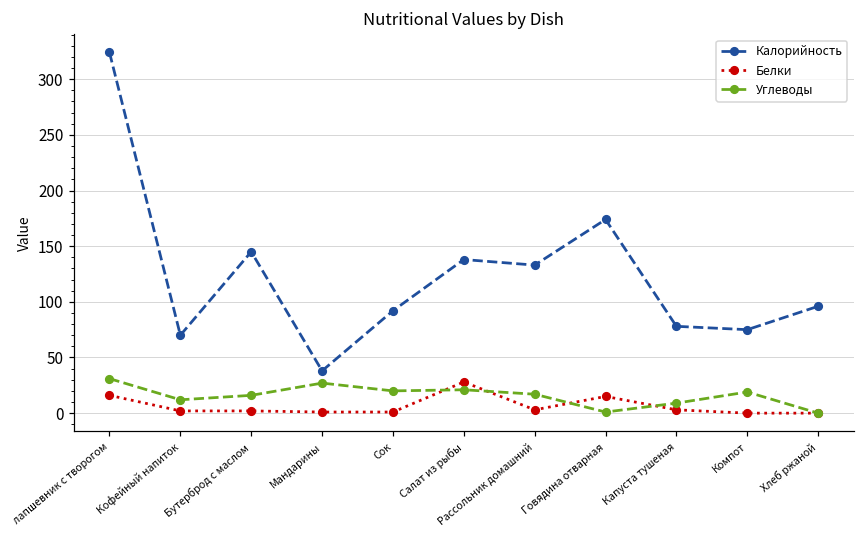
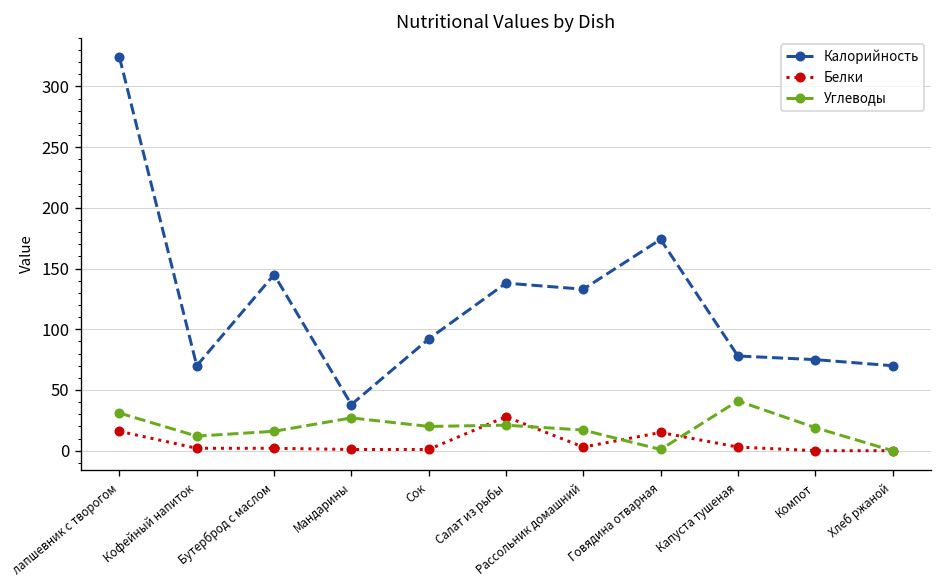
Углеводы, Капуста тушеная: 9 -> 41
Калорийность, Хлеб ржаной: 96 -> 70
